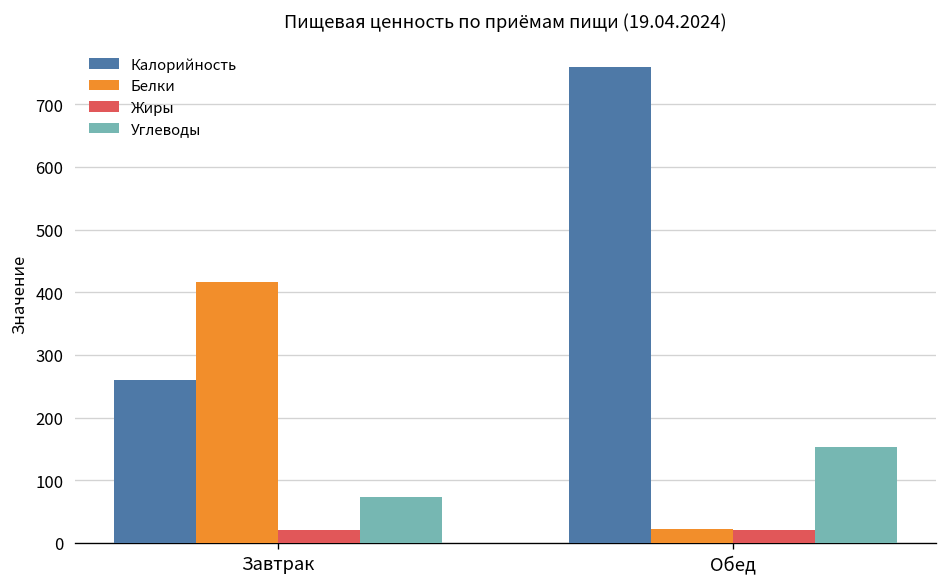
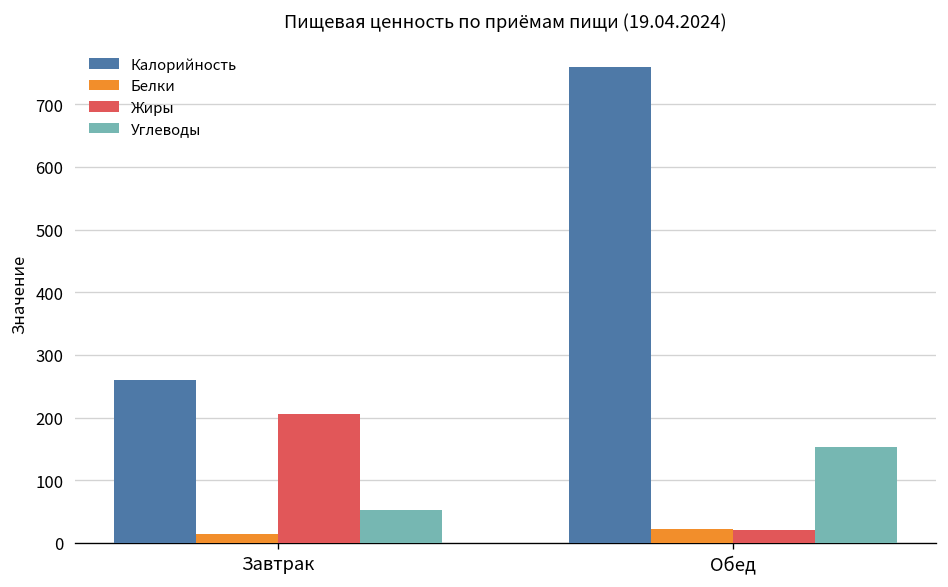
Белки, Завтрак: 420 -> 10
Жиры, Завтрак: 20 -> 210
Углеводы, Завтрак: 70 -> 50
